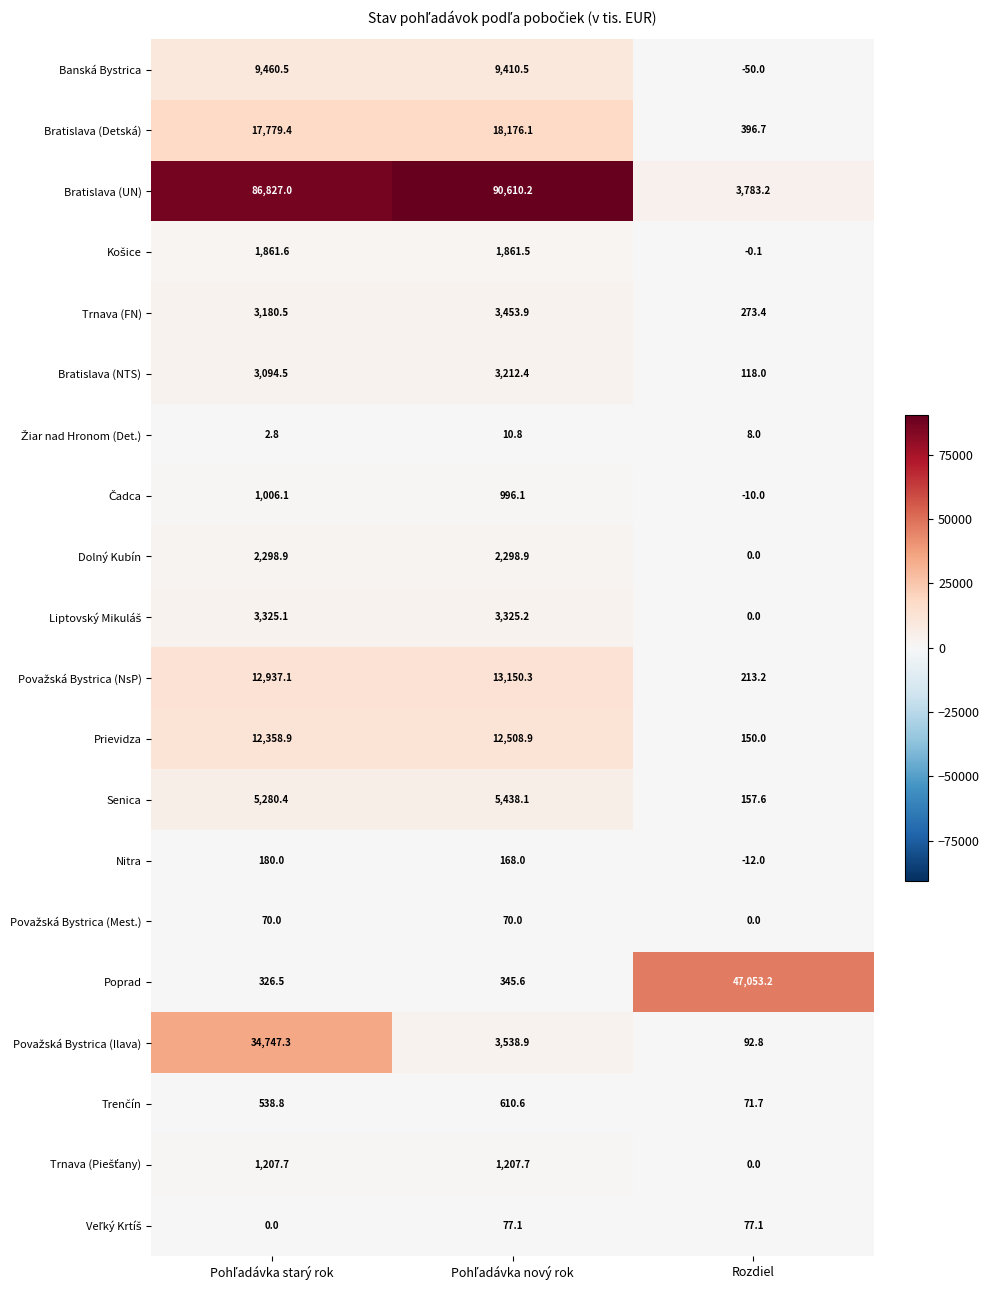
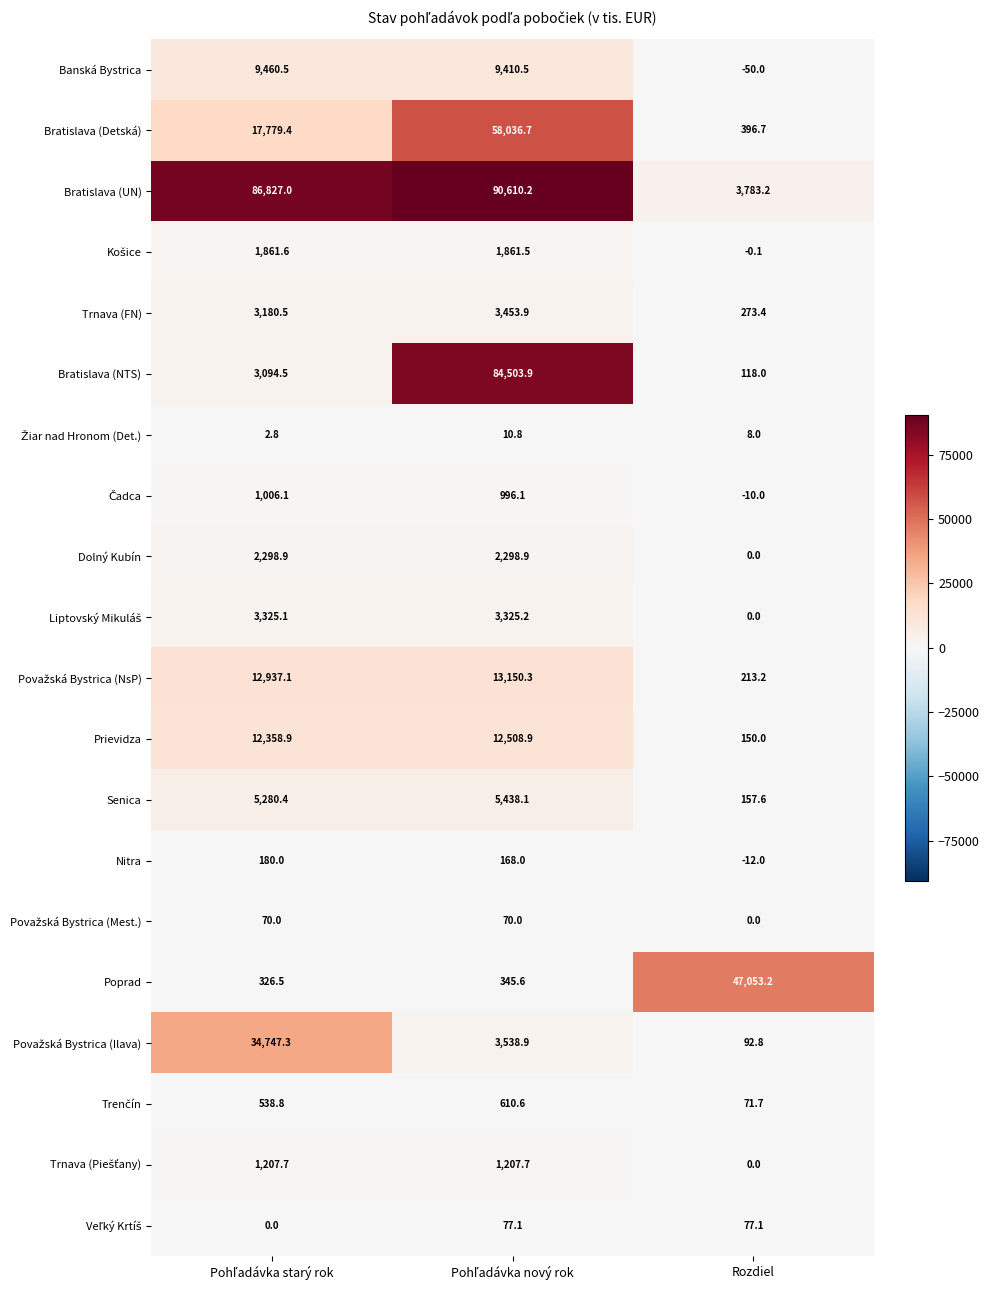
Bratislava (Detská), Pohľadávka nový rok: 18,176.1 -> 58,036.7
Bratislava (NTS), Pohľadávka nový rok: 3,212.4 -> 84,503.9
